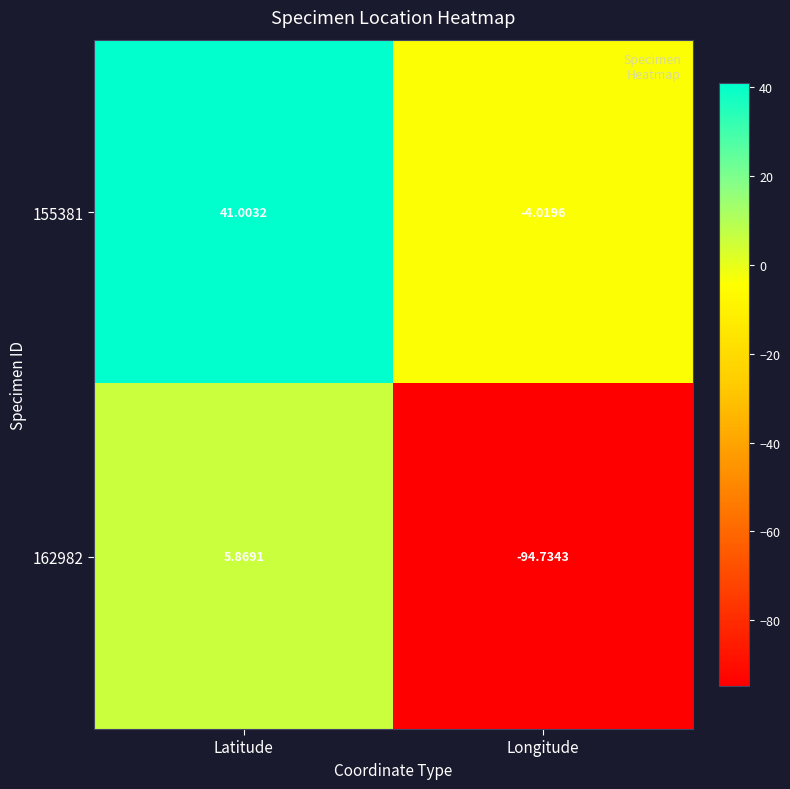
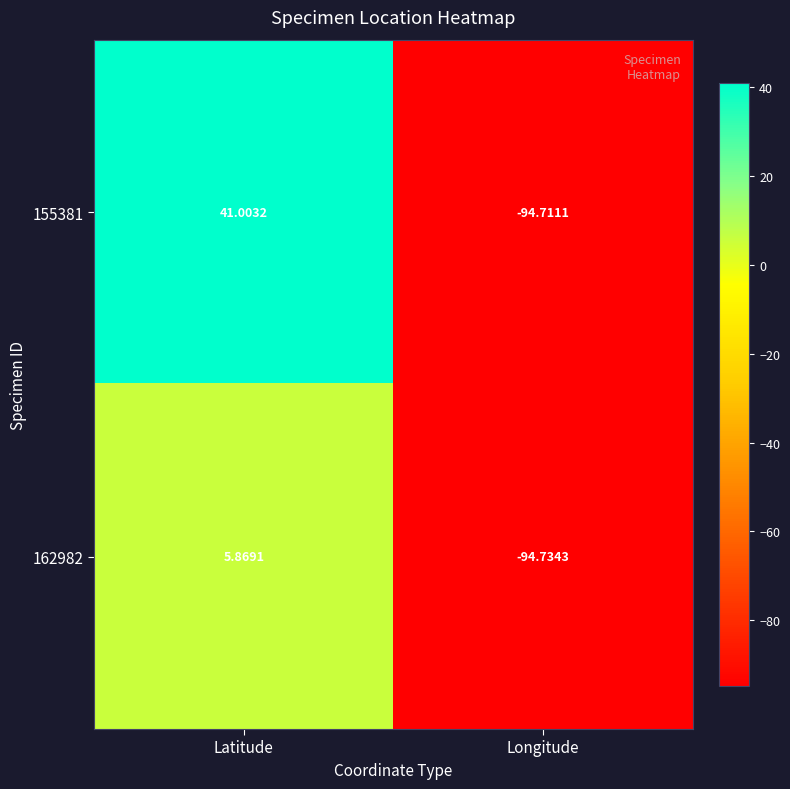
155381, Longitude: -4.0196 -> -94.7111
